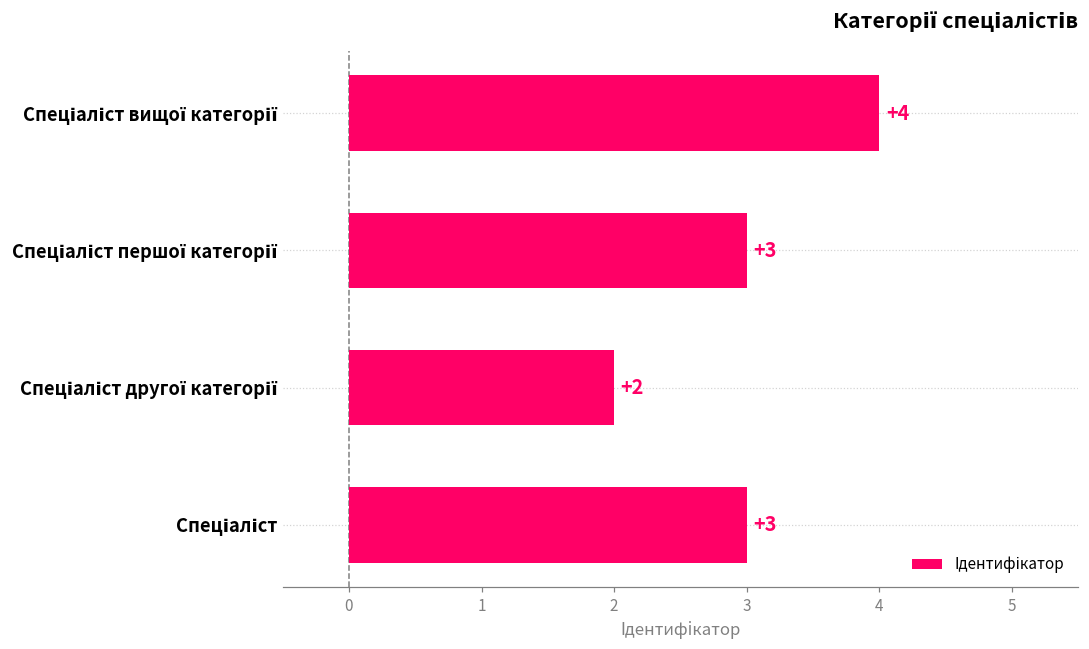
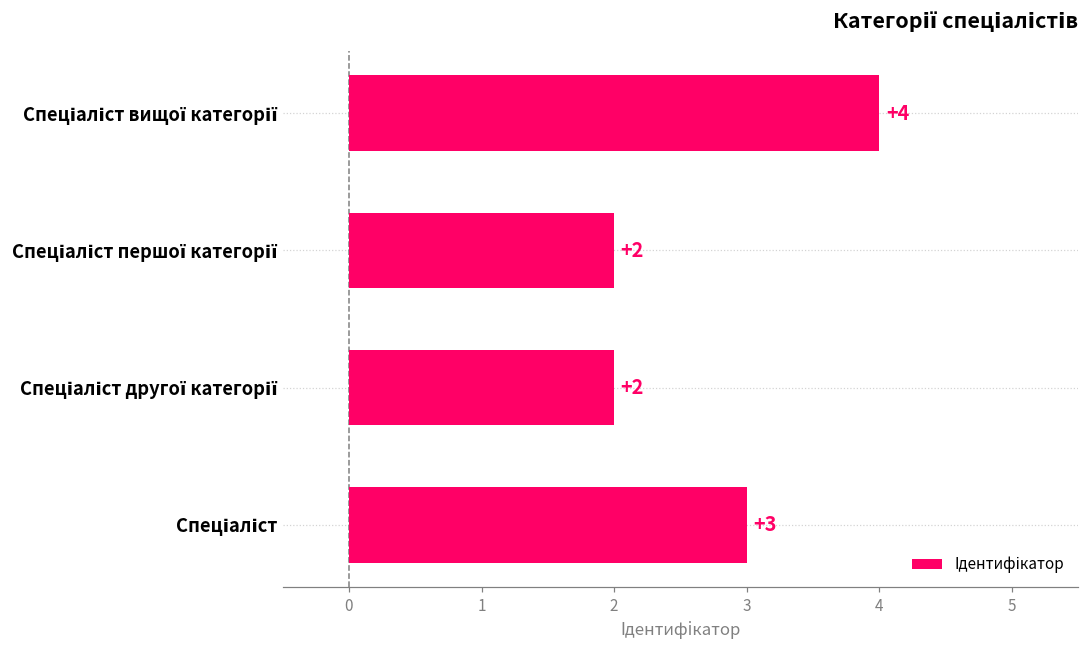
Спеціаліст першої категорії: +3 -> +2
